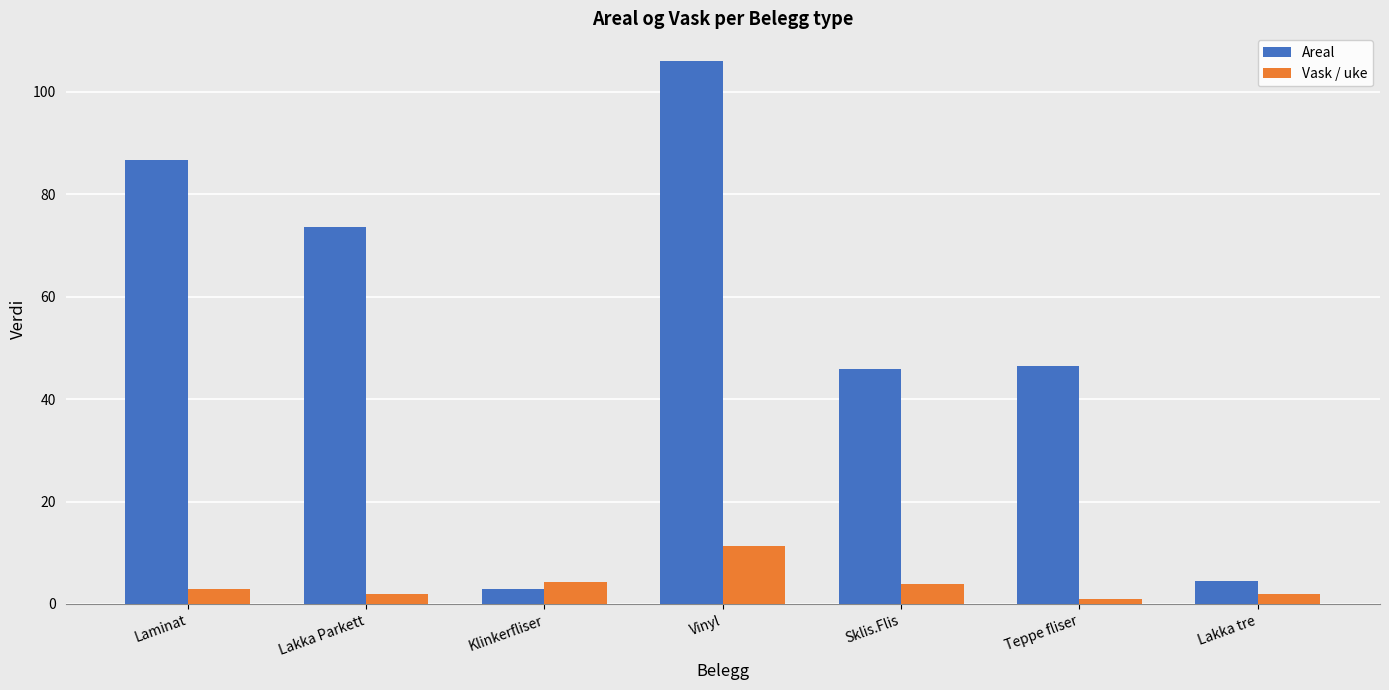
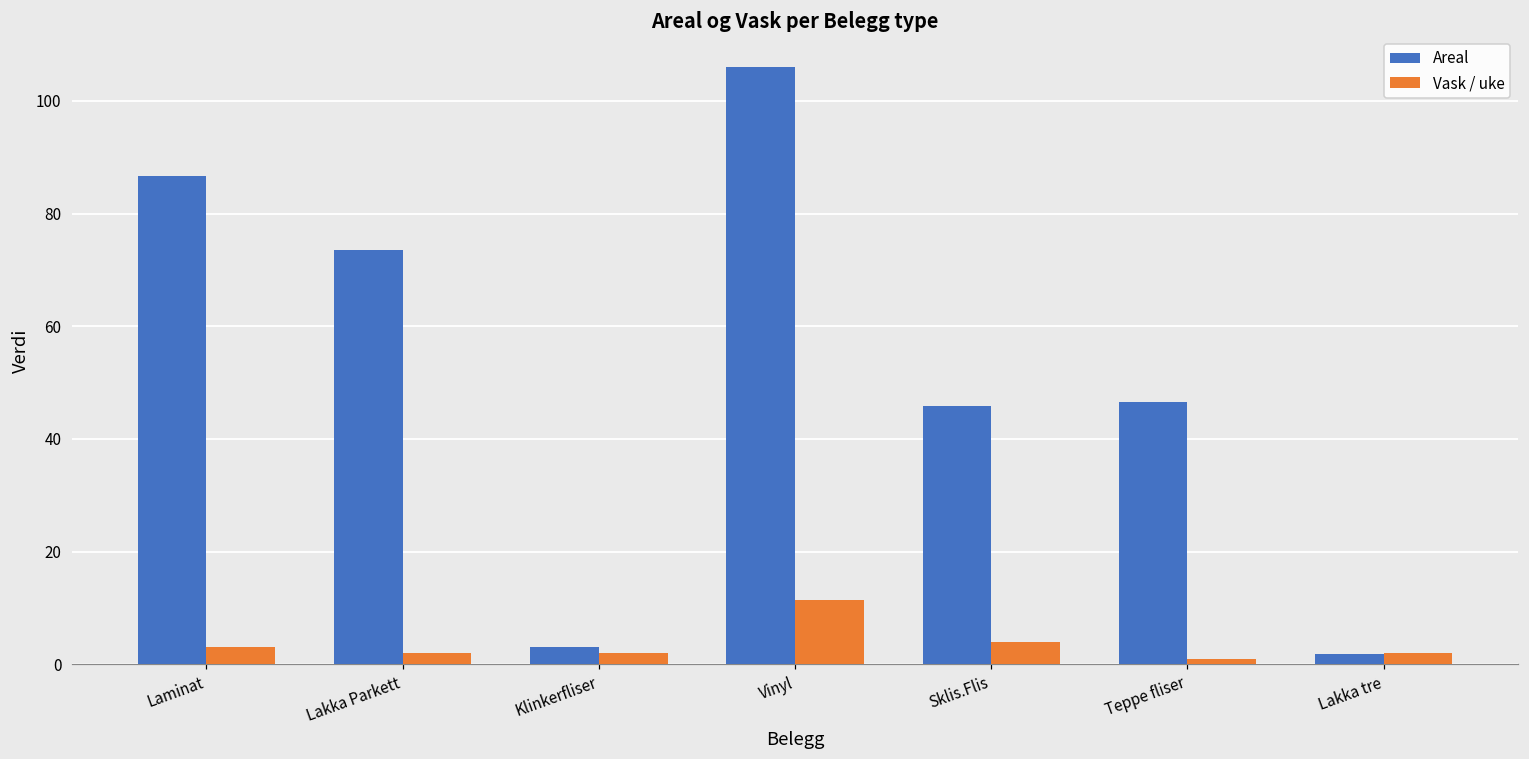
Vask / uke, Klinkerfliser: 4 -> 2
Areal, Lakka tre: 5 -> 2
